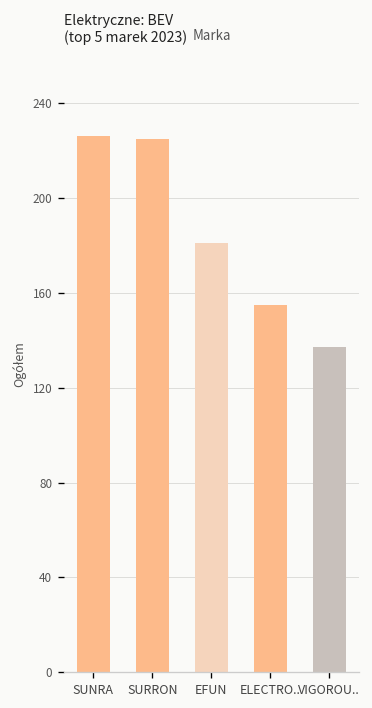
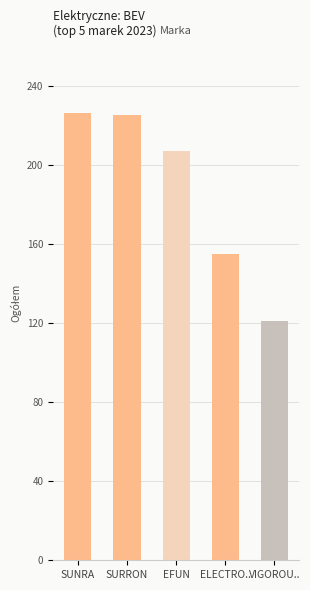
EFUN: 181 -> 207
VIGOROU..: 137 -> 121
